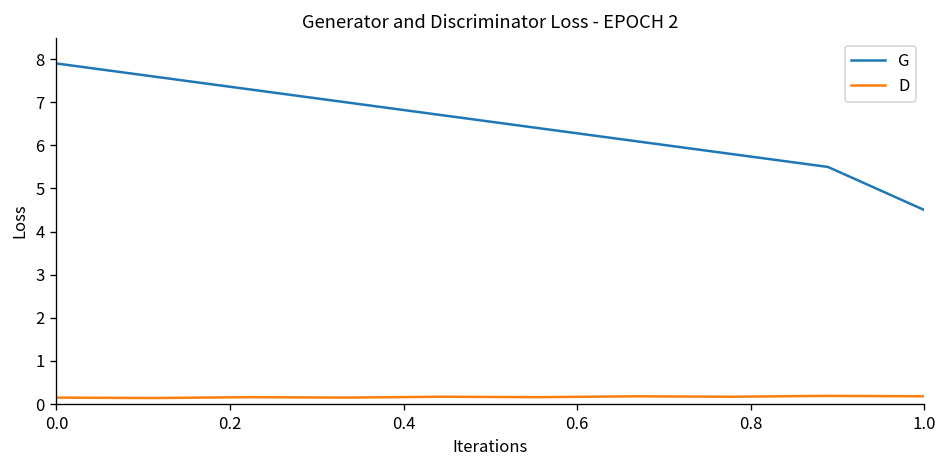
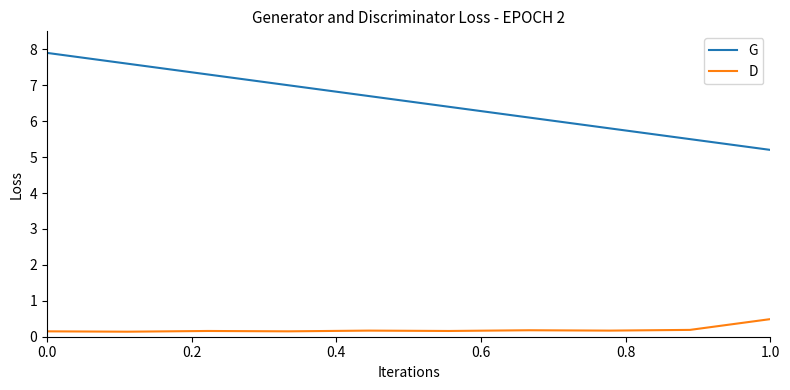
G, 1.0: 4.5 -> 5.2
D, 1.0: 0.2 -> 0.5
